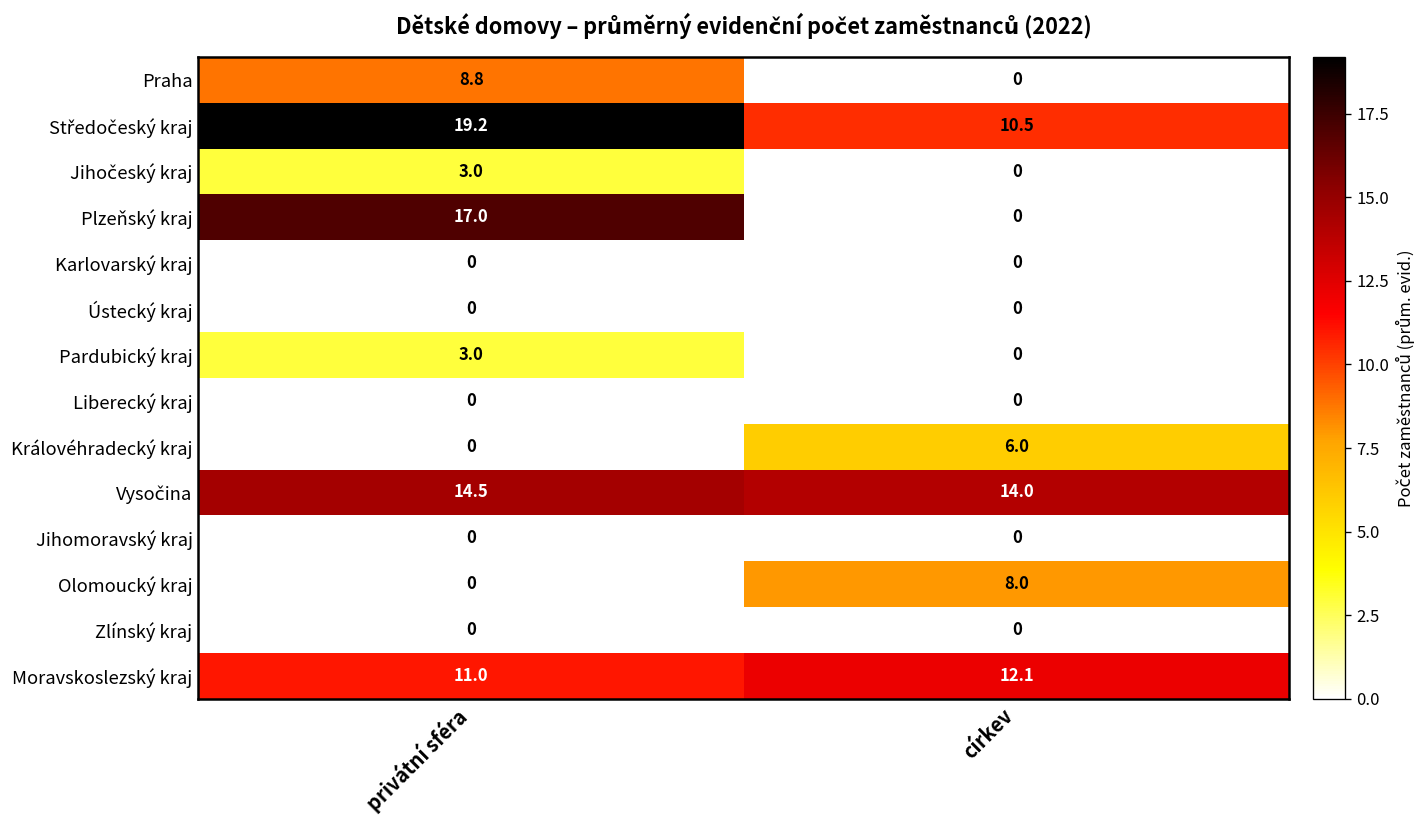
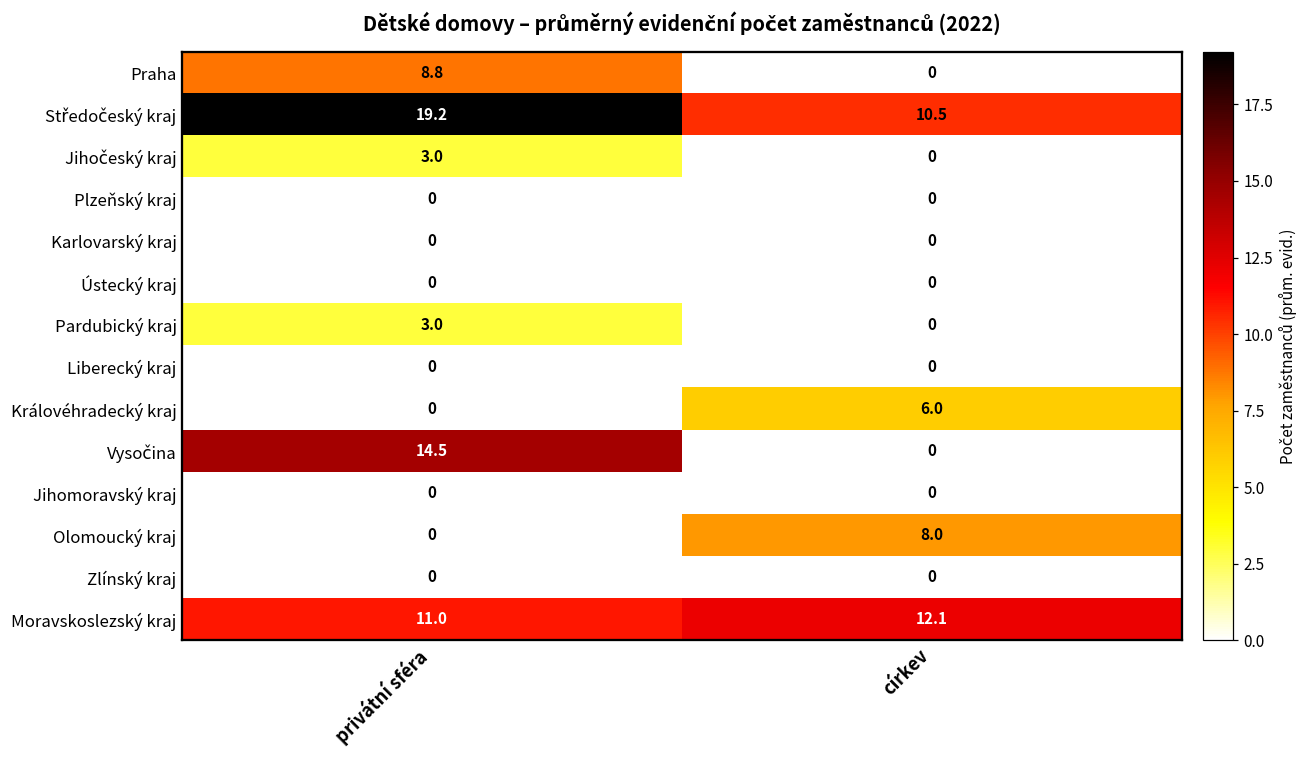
Plzeňský kraj, privátní sféra: 17.0 -> 0
Vysočina, církev: 14.0 -> 0
